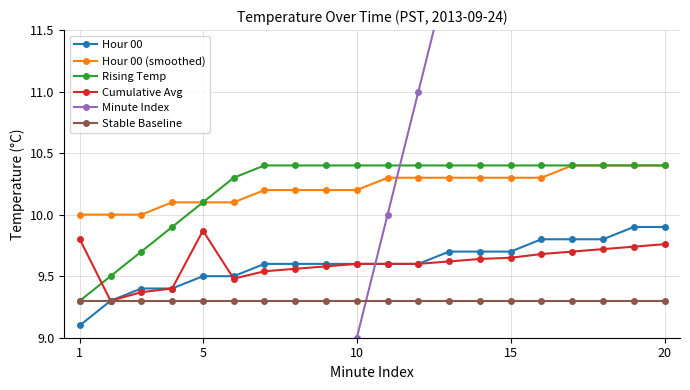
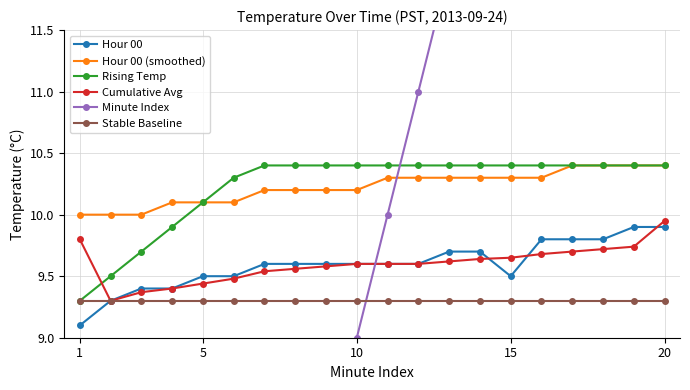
Cumulative Avg, 5: 9.87 -> 9.44
Hour 00, 15: 9.7 -> 9.5
Cumulative Avg, 20: 9.76 -> 9.95
